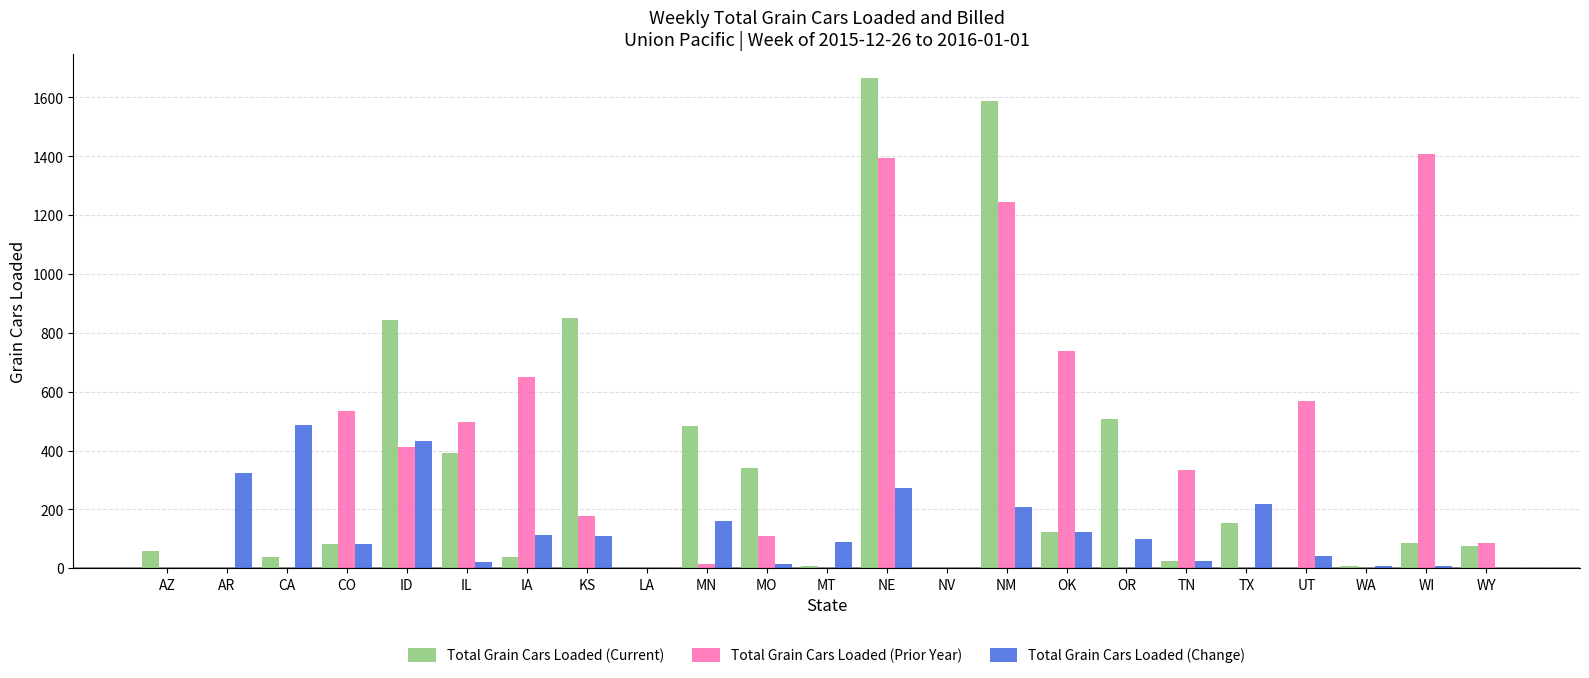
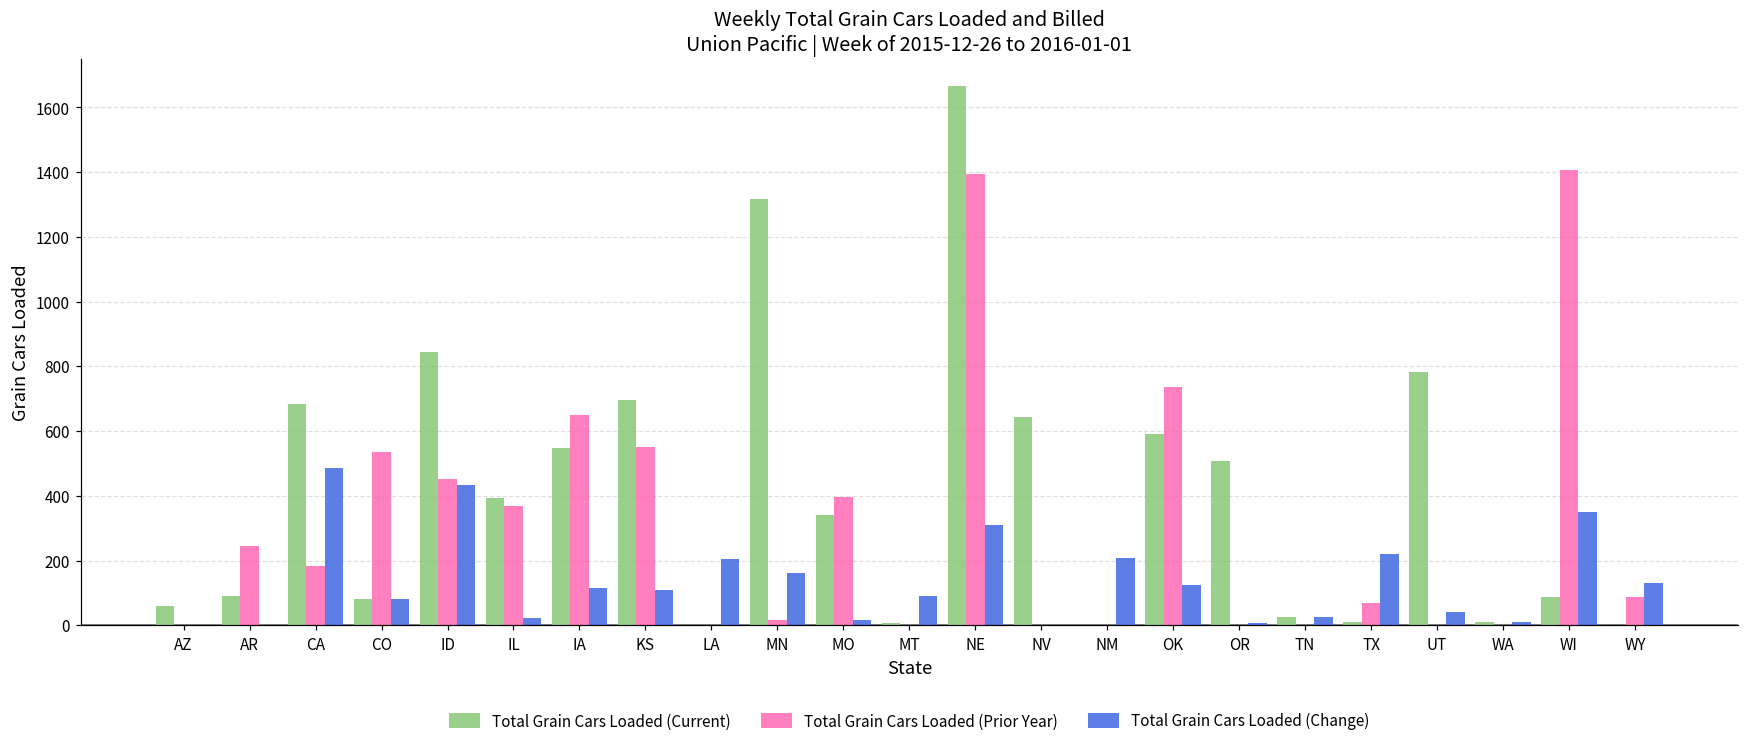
Total Grain Cars Loaded (Current), AR: 0 -> 90
Total Grain Cars Loaded (Prior Year), AR: 0 -> 240
Total Grain Cars Loaded (Change), AR: 320 -> 0
Total Grain Cars Loaded (Current), CA: 40 -> 680
Total Grain Cars Loaded (Prior Year), CA: 0 -> 180
Total Grain Cars Loaded (Prior Year), ID: 410 -> 450
Total Grain Cars Loaded (Prior Year), IL: 500 -> 370
Total Grain Cars Loaded (Current), IA: 40 -> 550
Total Grain Cars Loaded (Current), KS: 850 -> 700
Total Grain Cars Loaded (Prior Year), KS: 180 -> 550
Total Grain Cars Loaded (Change), LA: 0 -> 210
Total Grain Cars Loaded (Current), MN: 480 -> 1320
Total Grain Cars Loaded (Prior Year), MO: 110 -> 400
Total Grain Cars Loaded (Change), NE: 270 -> 310
Total Grain Cars Loaded (Current), NV: 0 -> 640
Total Grain Cars Loaded (Current), NM: 1590 -> 0
Total Grain Cars Loaded (Prior Year), NM: 1240 -> 0
Total Grain Cars Loaded (Current), OK: 120 -> 590
Total Grain Cars Loaded (Change), OR: 100 -> 10
Total Grain Cars Loaded (Prior Year), TN: 330 -> 0
Total Grain Cars Loaded (Current), TX: 160 -> 10
Total Grain Cars Loaded (Prior Year), TX: 0 -> 70
Total Grain Cars Loaded (Current), UT: 0 -> 780
Total Grain Cars Loaded (Prior Year), UT: 570 -> 0
Total Grain Cars Loaded (Change), WI: 10 -> 350
Total Grain Cars Loaded (Current), WY: 70 -> 0
Total Grain Cars Loaded (Change), WY: 0 -> 130
